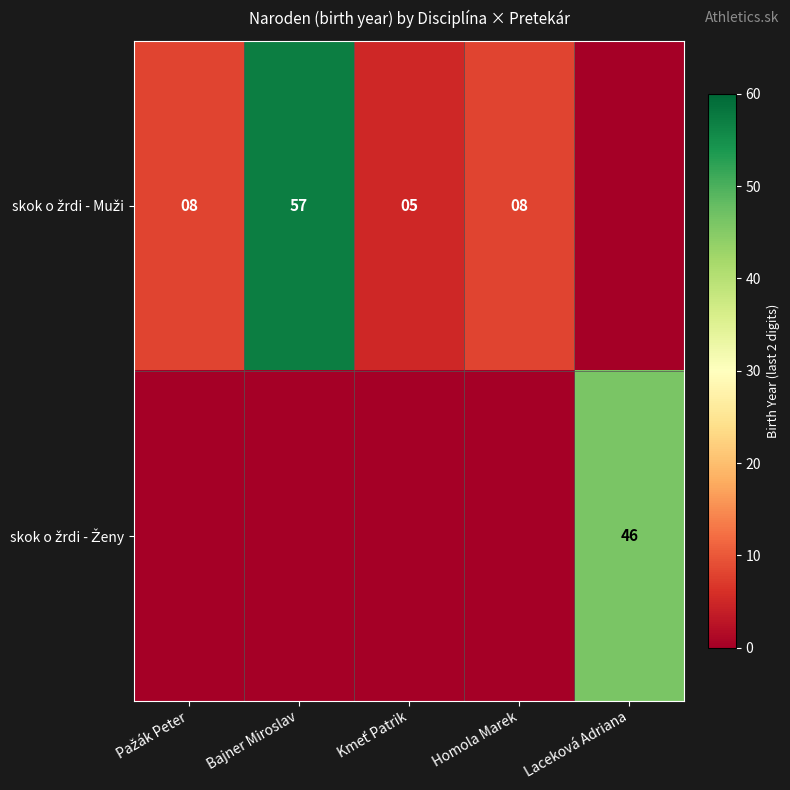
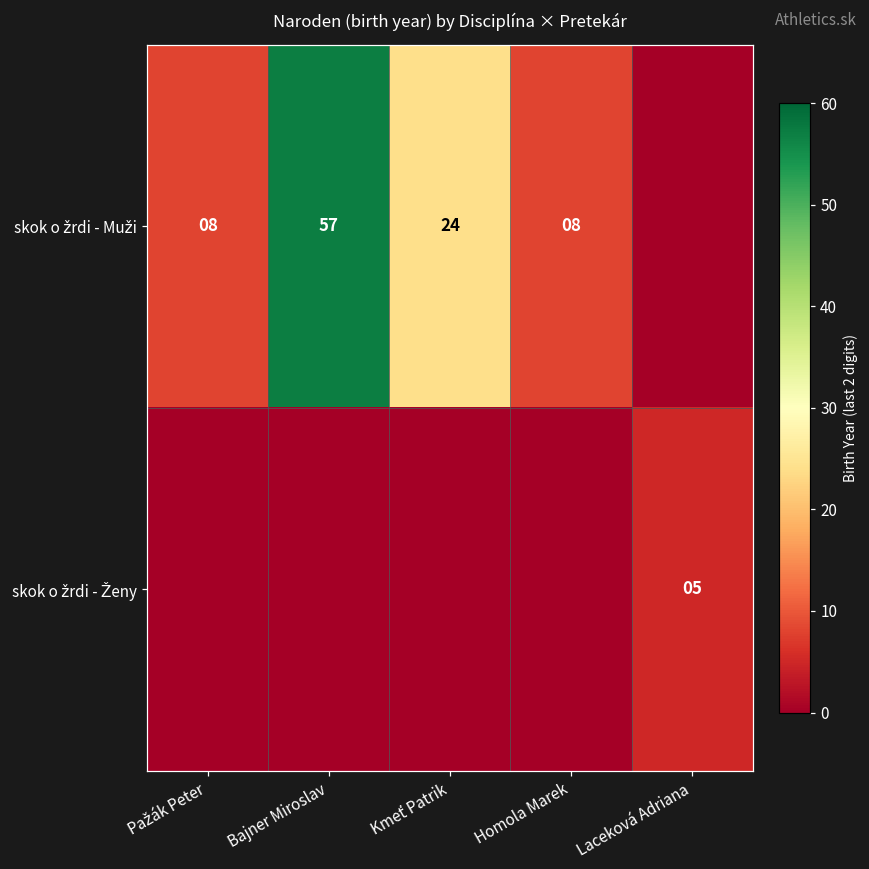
skok o žrdi - Muži, Kmeť Patrik: 05 -> 24
skok o žrdi - Ženy, Laceková Adriana: 46 -> 05
